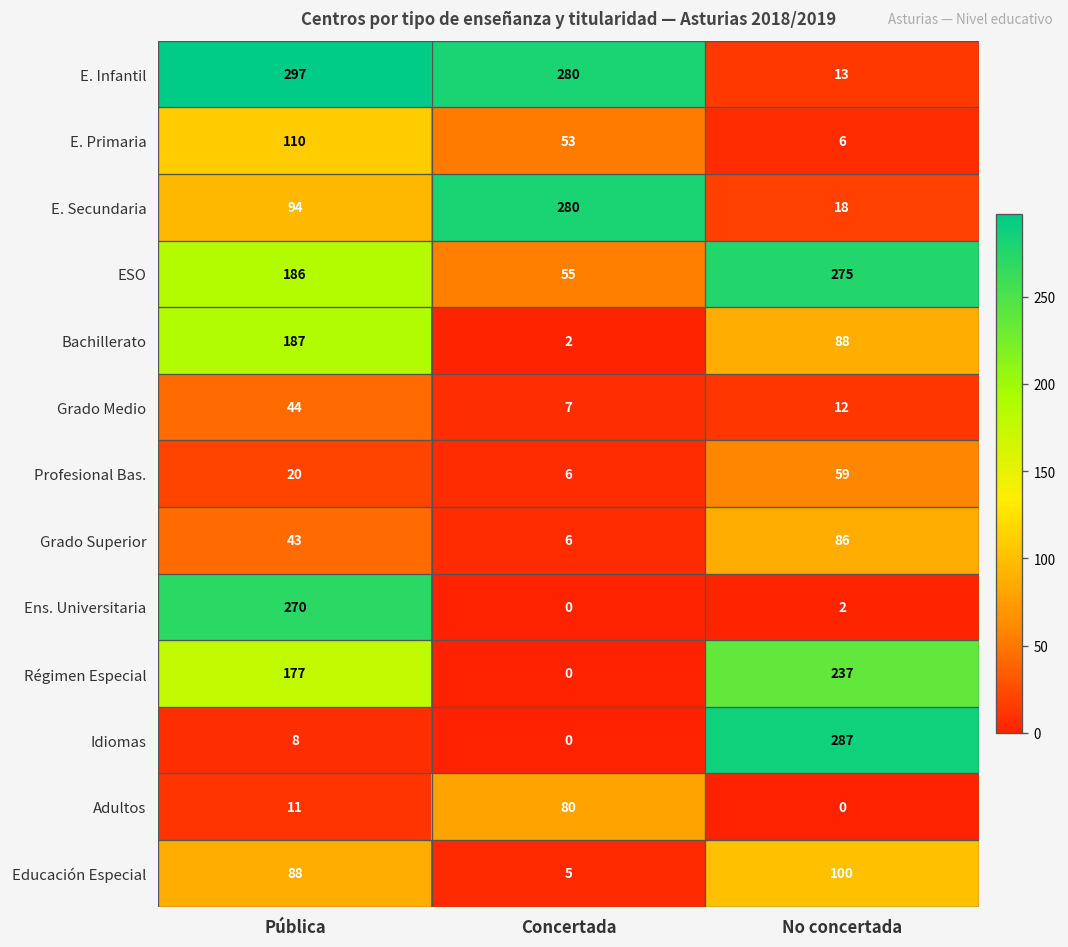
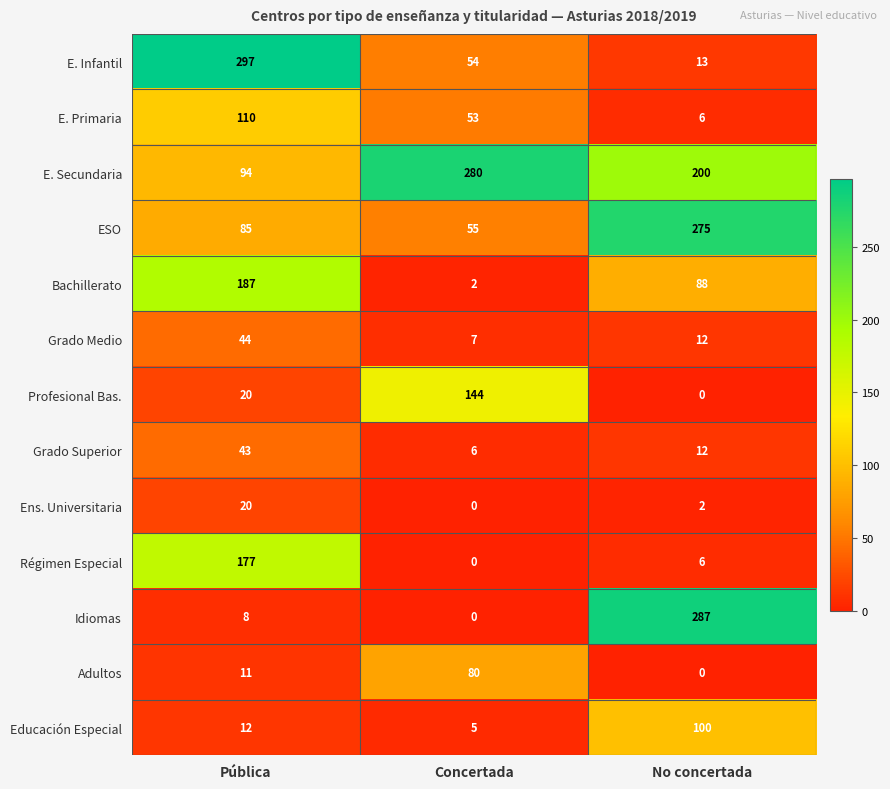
E. Infantil, Concertada: 280 -> 54
E. Secundaria, No concertada: 18 -> 200
ESO, Pública: 186 -> 85
Profesional Bas., Concertada: 6 -> 144
Profesional Bas., No concertada: 59 -> 0
Grado Superior, No concertada: 86 -> 12
Ens. Universitaria, Pública: 270 -> 20
Régimen Especial, No concertada: 237 -> 6
Educación Especial, Pública: 88 -> 12
